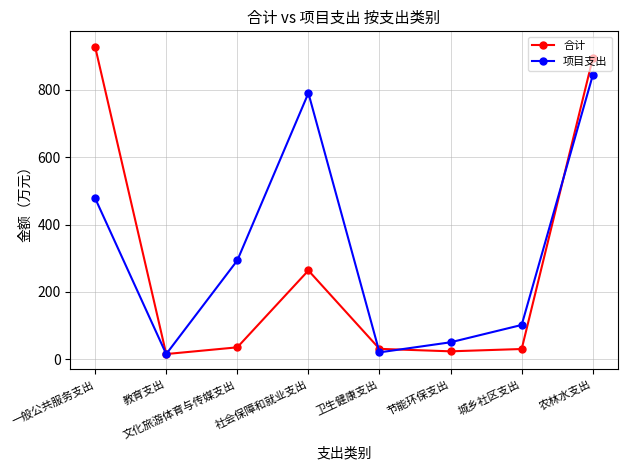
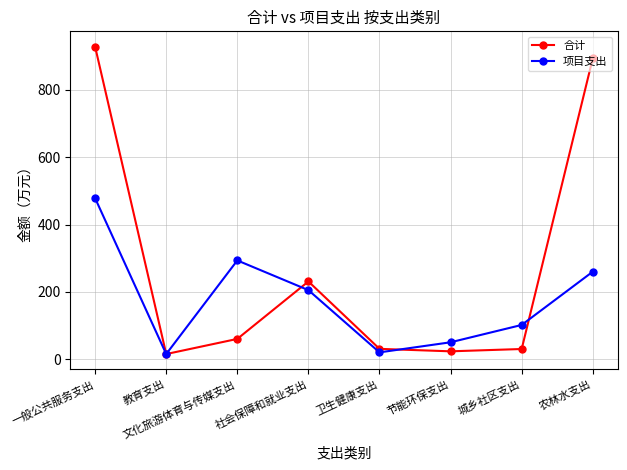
合计, 文化旅游体育与传媒支出: 40 -> 60
合计, 社会保障和就业支出: 260 -> 230
项目支出, 社会保障和就业支出: 790 -> 210
项目支出, 农林水支出: 840 -> 260
